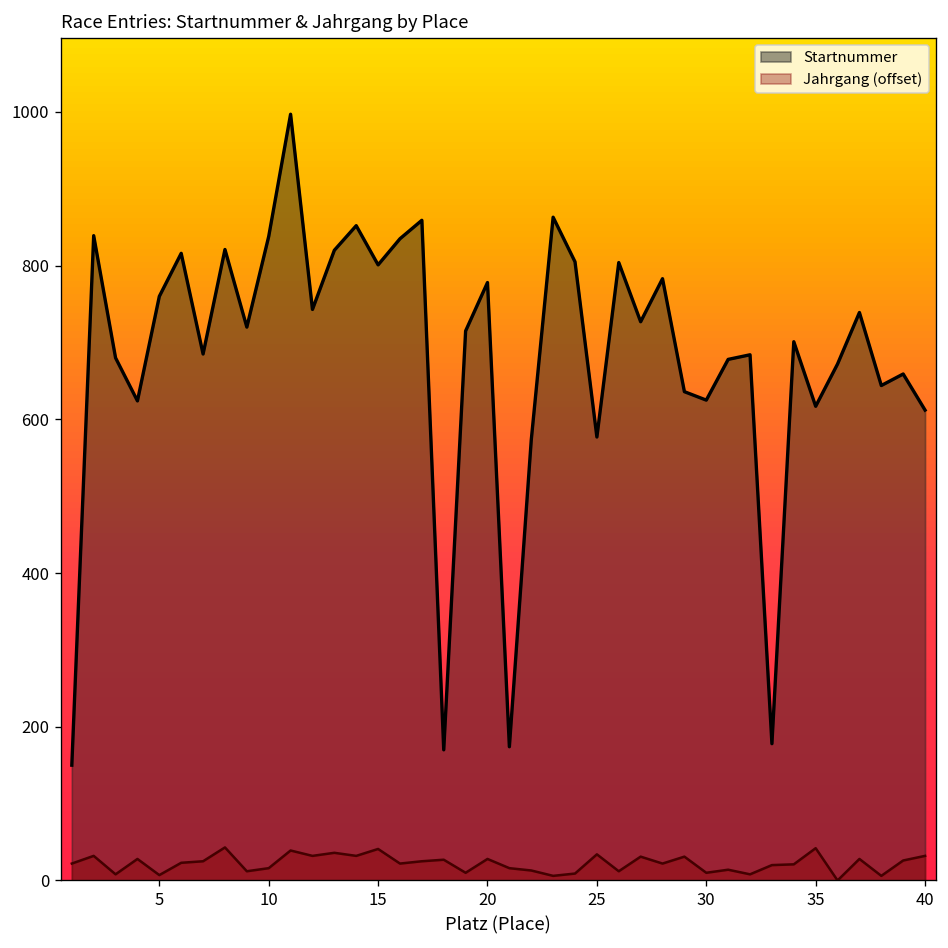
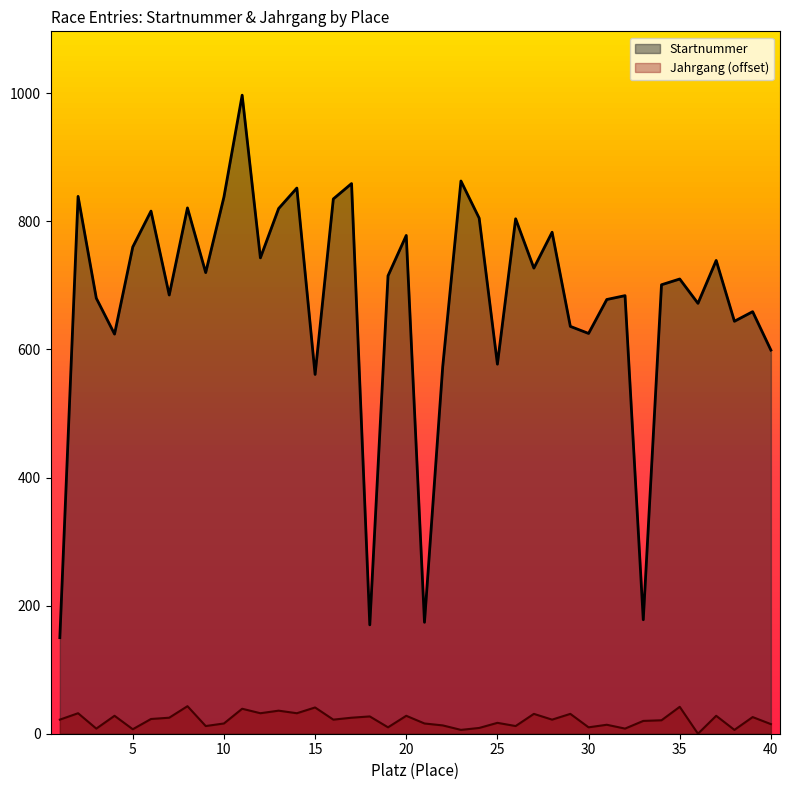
Startnummer, 15: 800 -> 560
Jahrgang (offset), 25: 30 -> 20
Startnummer, 35: 620 -> 710
Startnummer, 40: 610 -> 600
Jahrgang (offset), 40: 30 -> 20
